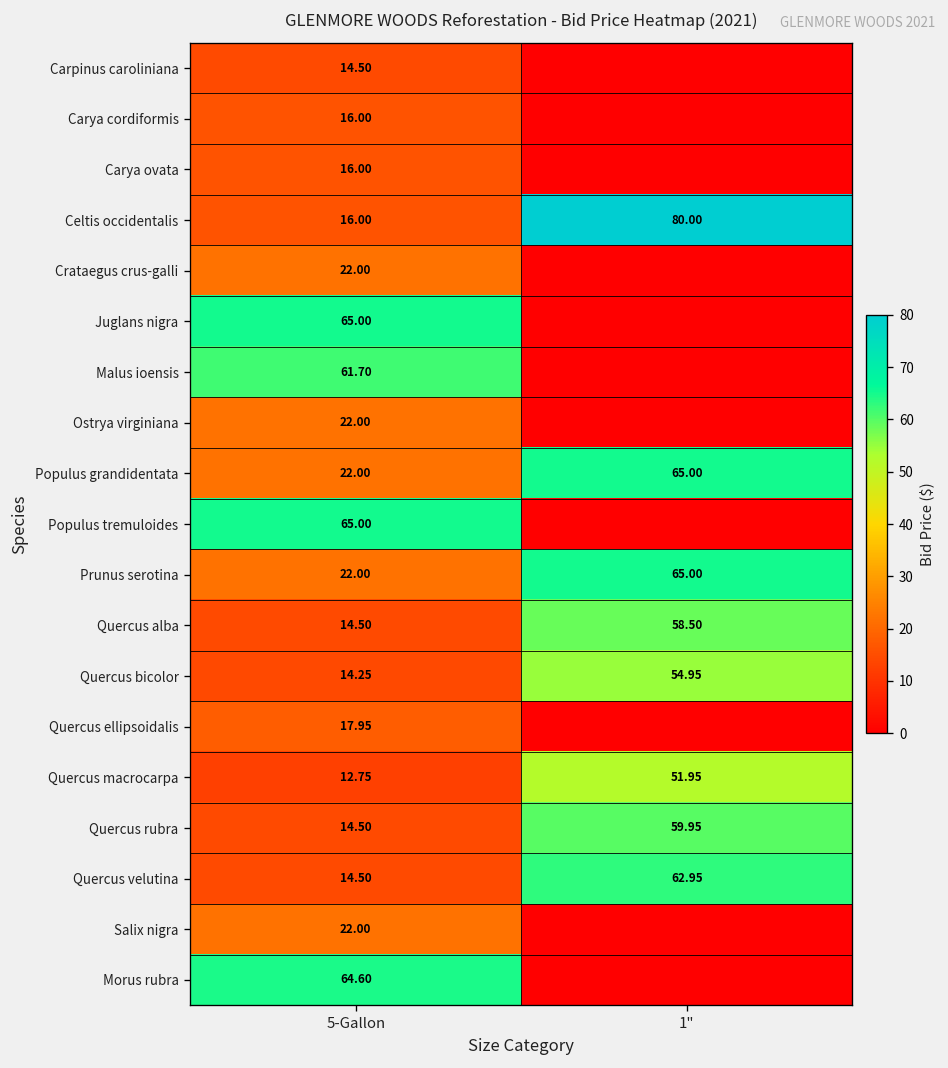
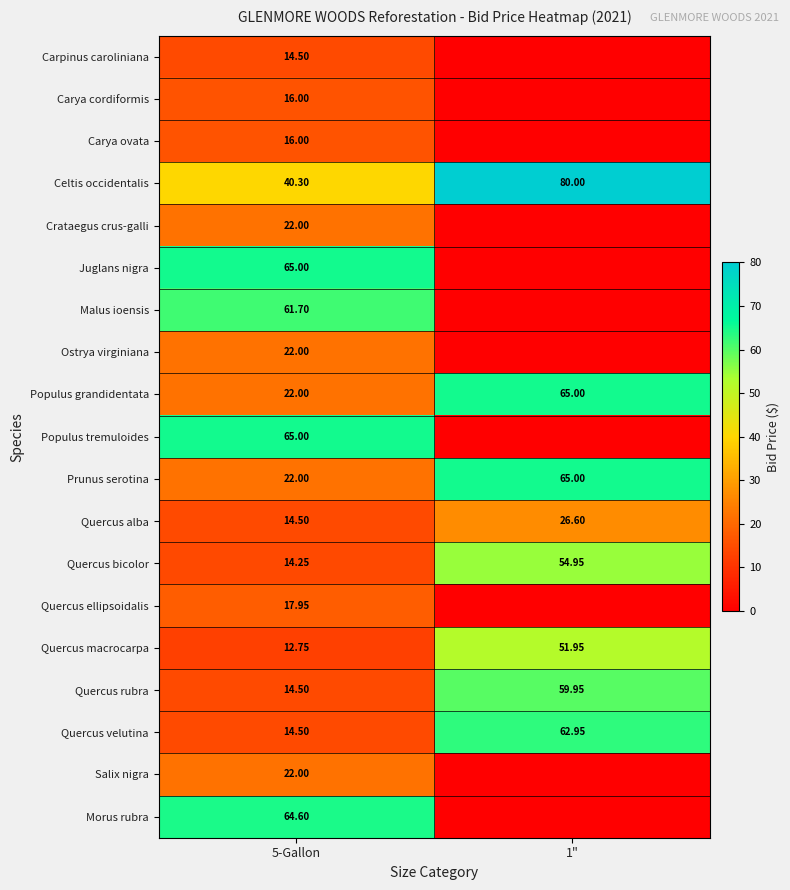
Celtis occidentalis, 5-Gallon: 16.00 -> 40.30
Quercus alba, 1": 58.50 -> 26.60
